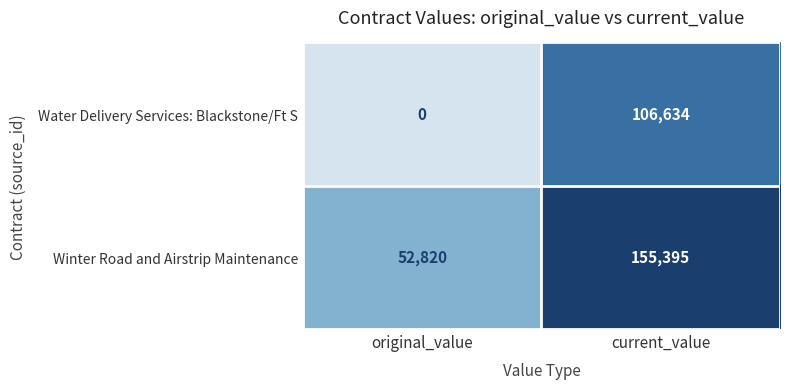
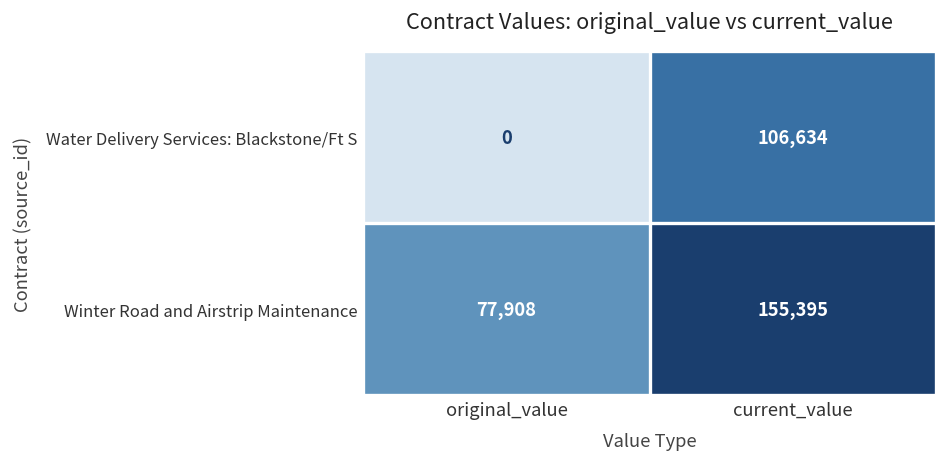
Winter Road and Airstrip Maintenance, original_value: 52,820 -> 77,908
